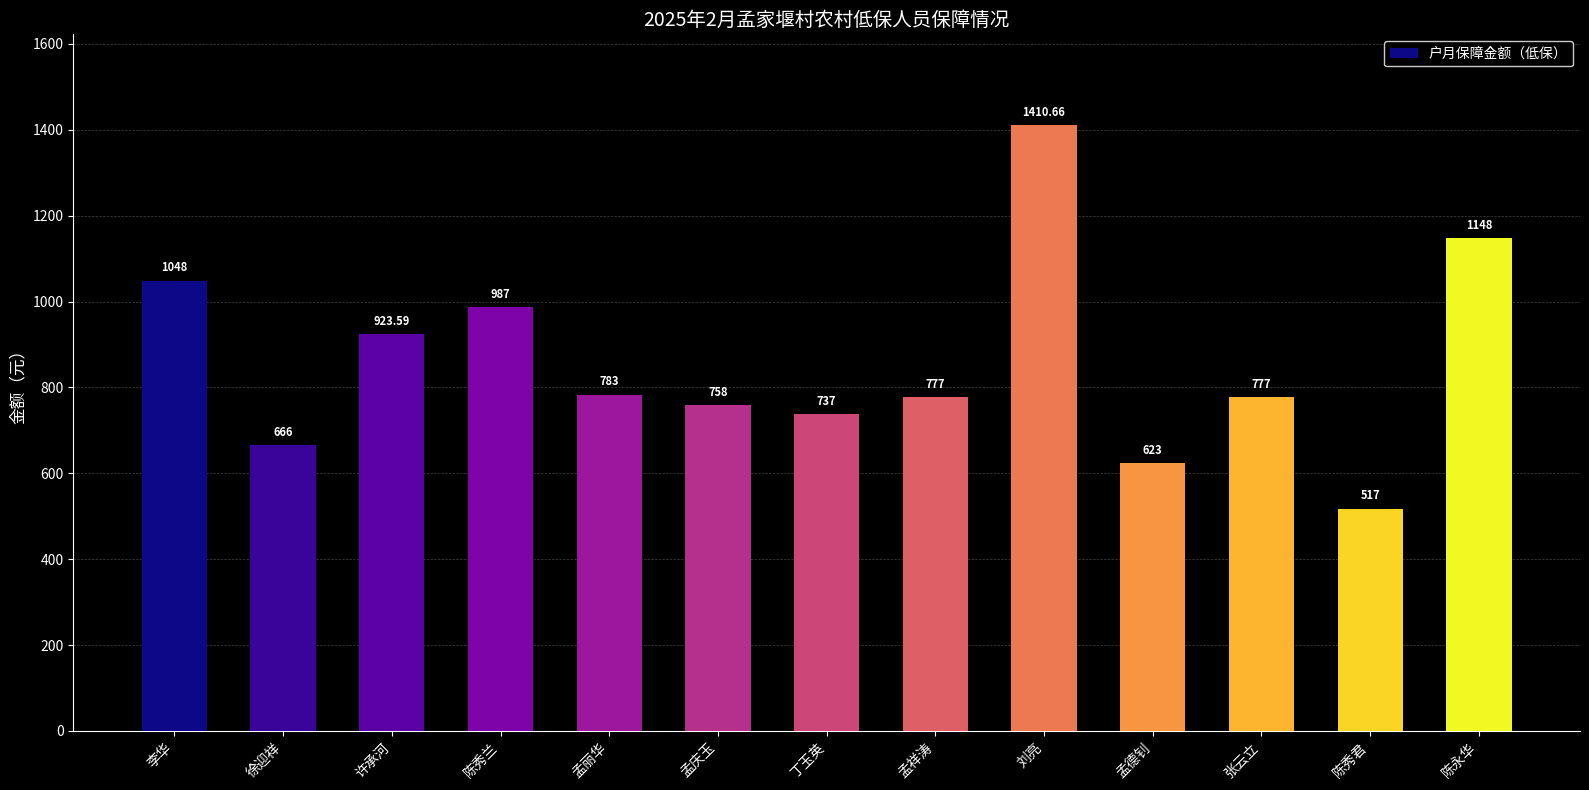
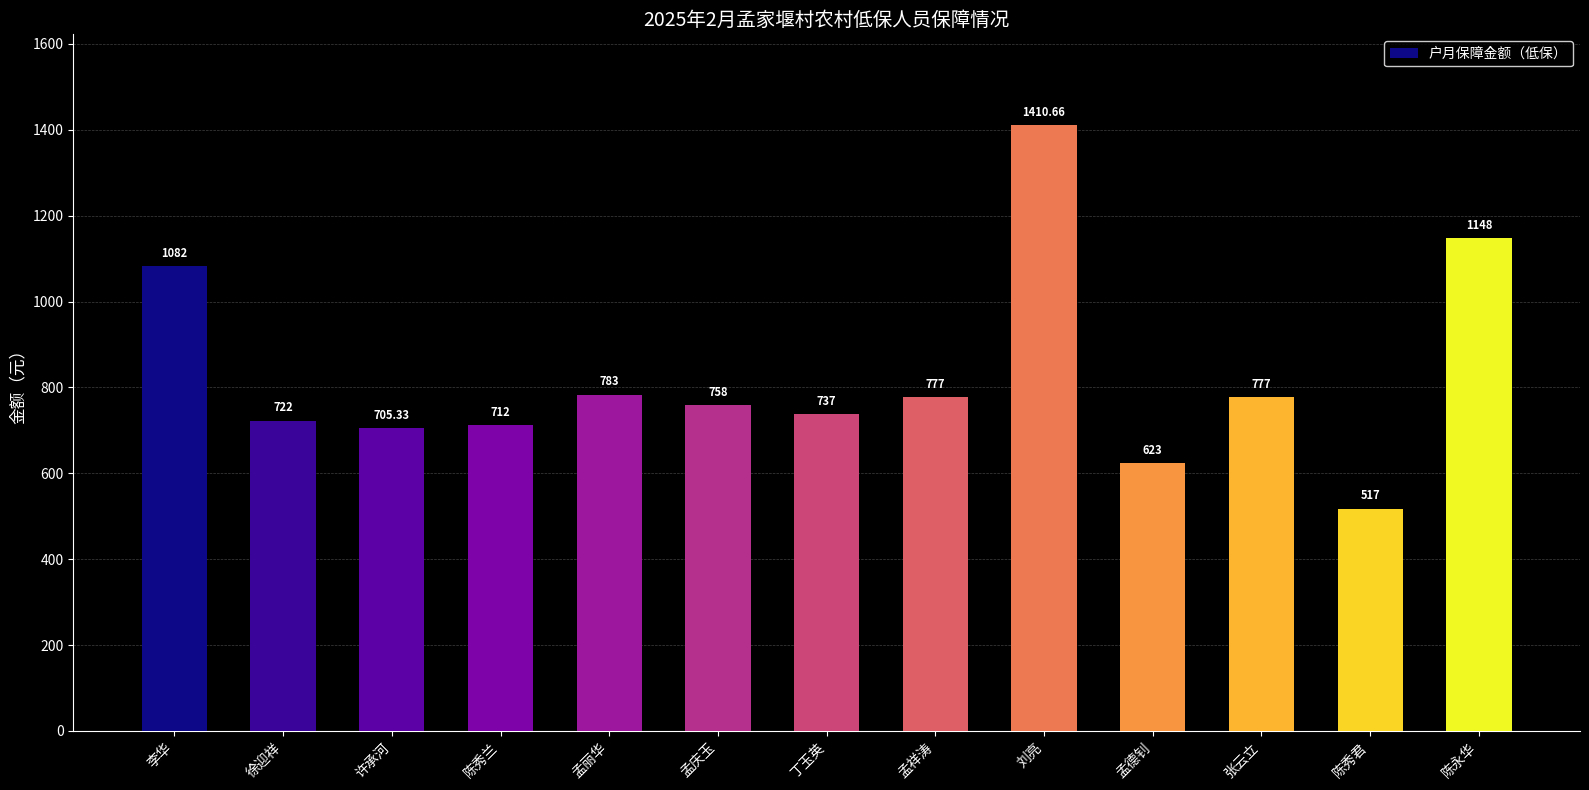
李华: 1048 -> 1082
徐迎祥: 666 -> 722
许承河: 923.59 -> 705.33
陈秀兰: 987 -> 712
